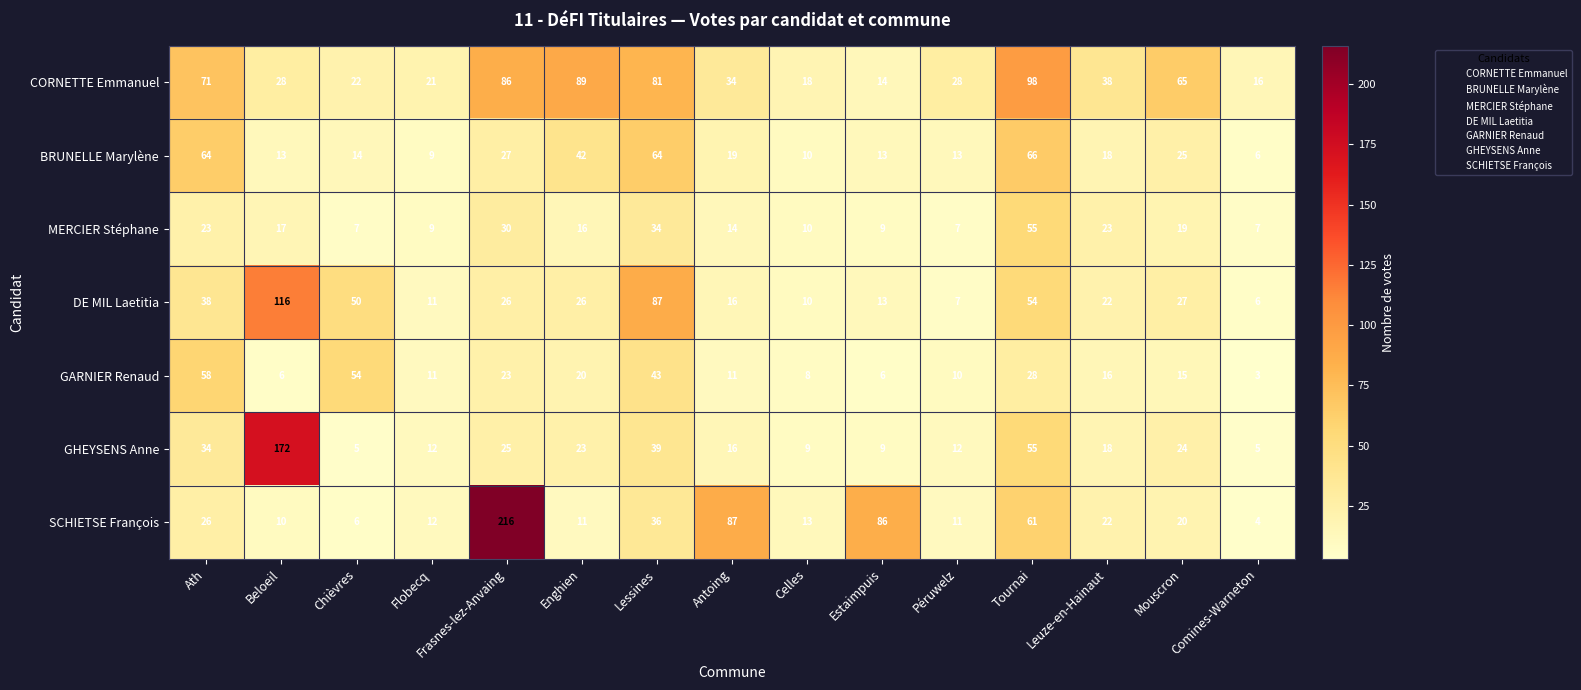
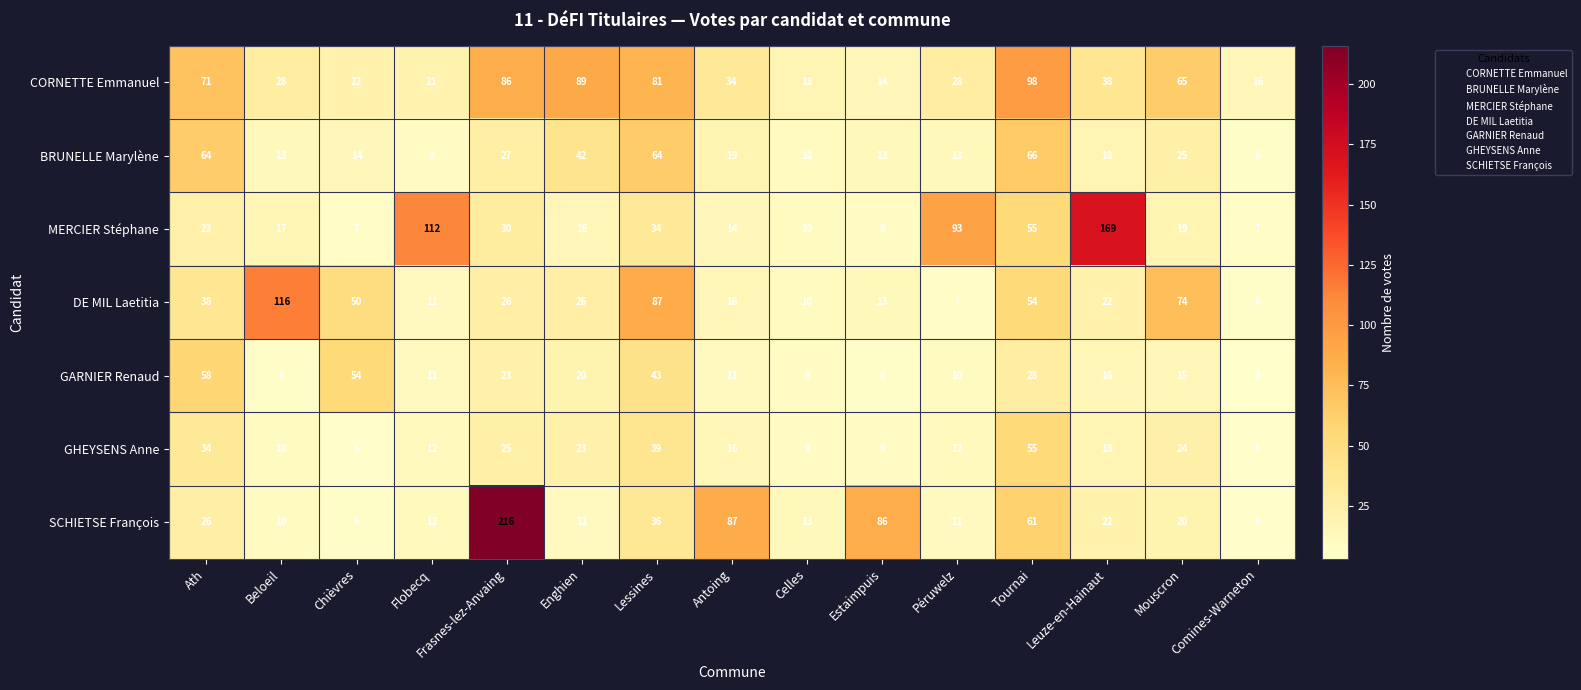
MERCIER Stéphane, Flobecq: 9 -> 112
MERCIER Stéphane, Péruwelz: 7 -> 93
MERCIER Stéphane, Leuze-en-Hainaut: 23 -> 169
DE MIL Laetitia, Mouscron: 27 -> 74
GHEYSENS Anne, Beloeil: 172 -> 10
